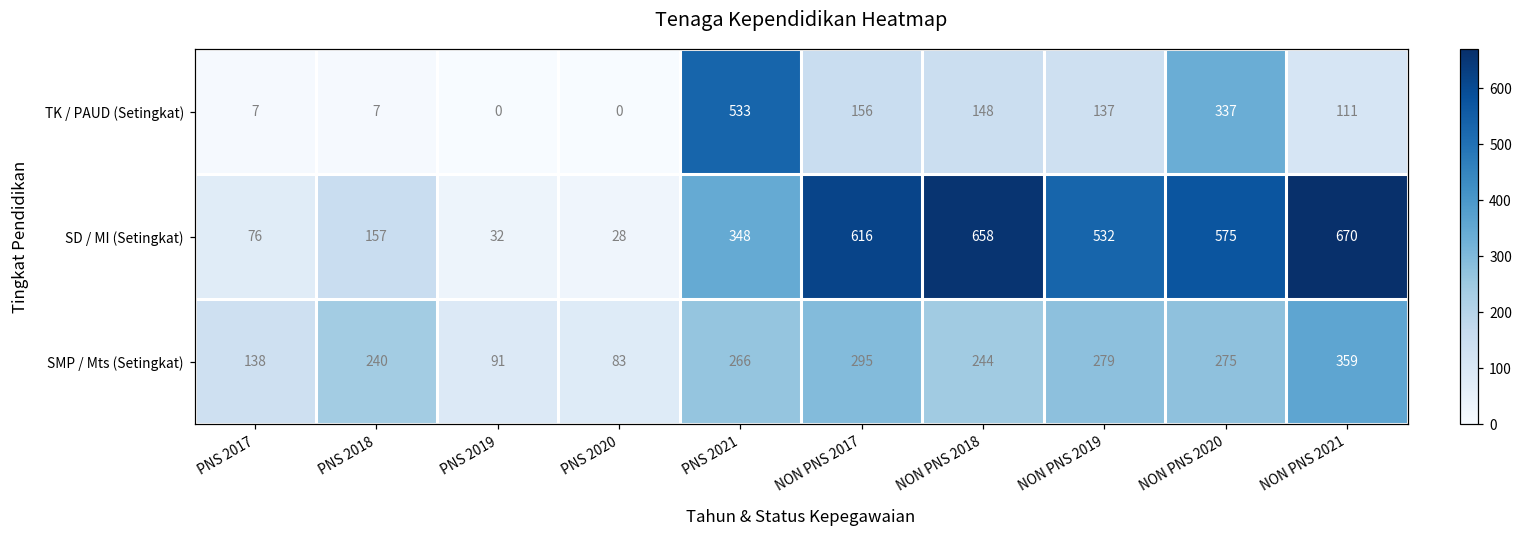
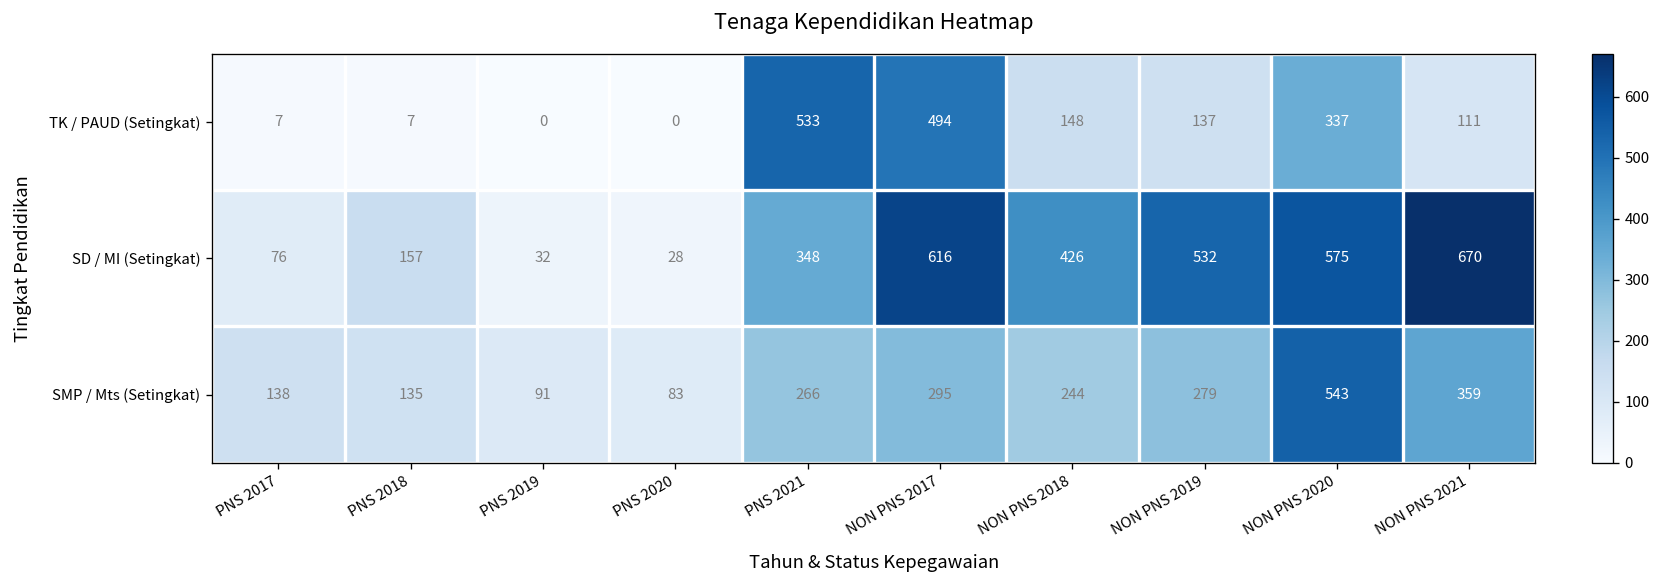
TK / PAUD (Setingkat), NON PNS 2017: 156 -> 494
SD / MI (Setingkat), NON PNS 2018: 658 -> 426
SMP / Mts (Setingkat), PNS 2018: 240 -> 135
SMP / Mts (Setingkat), NON PNS 2020: 275 -> 543
